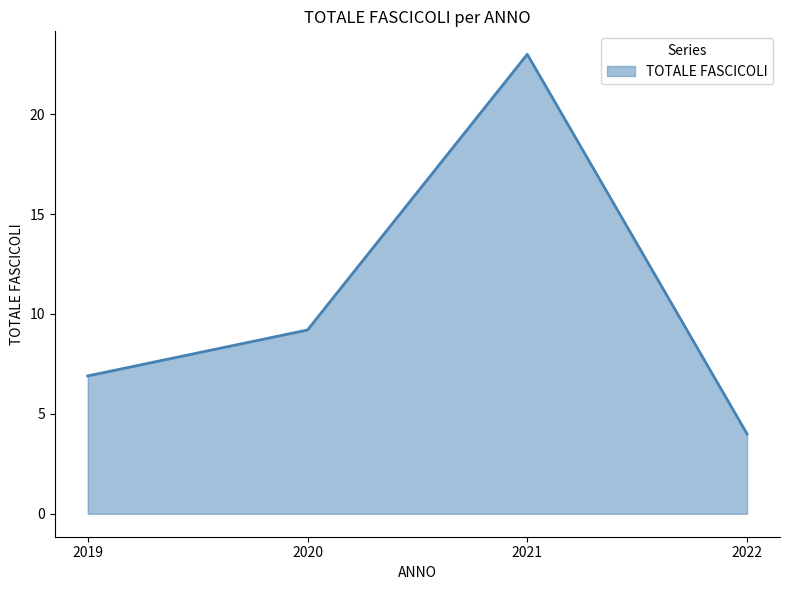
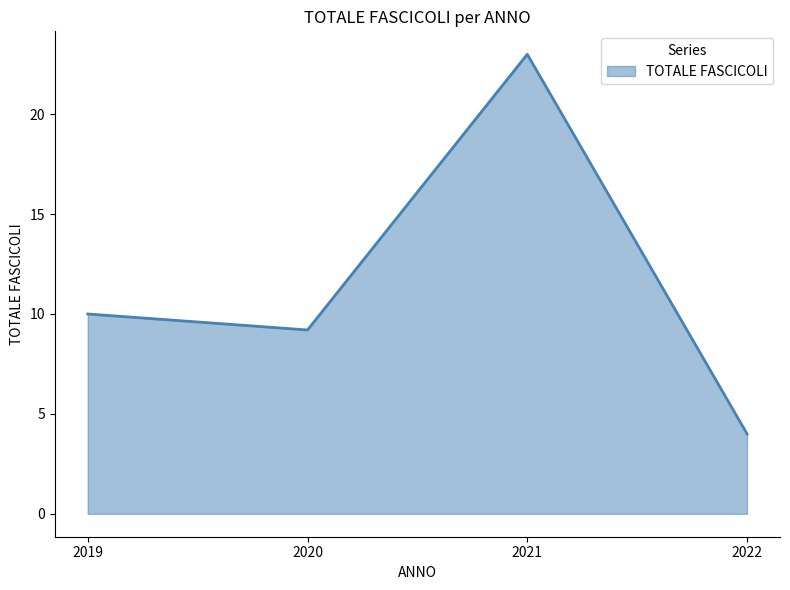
2019: 6.9 -> 10.0
